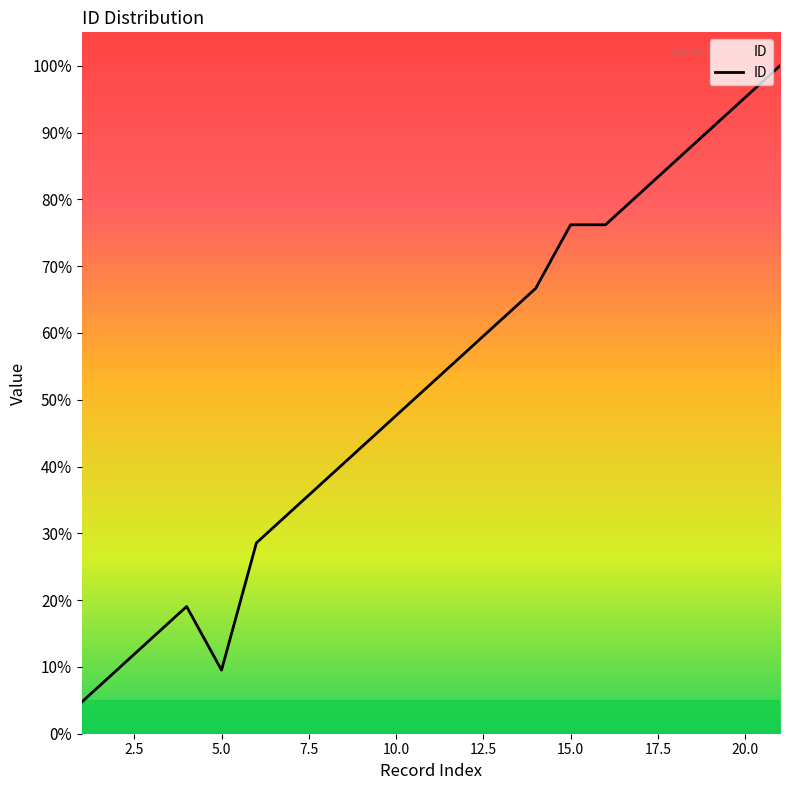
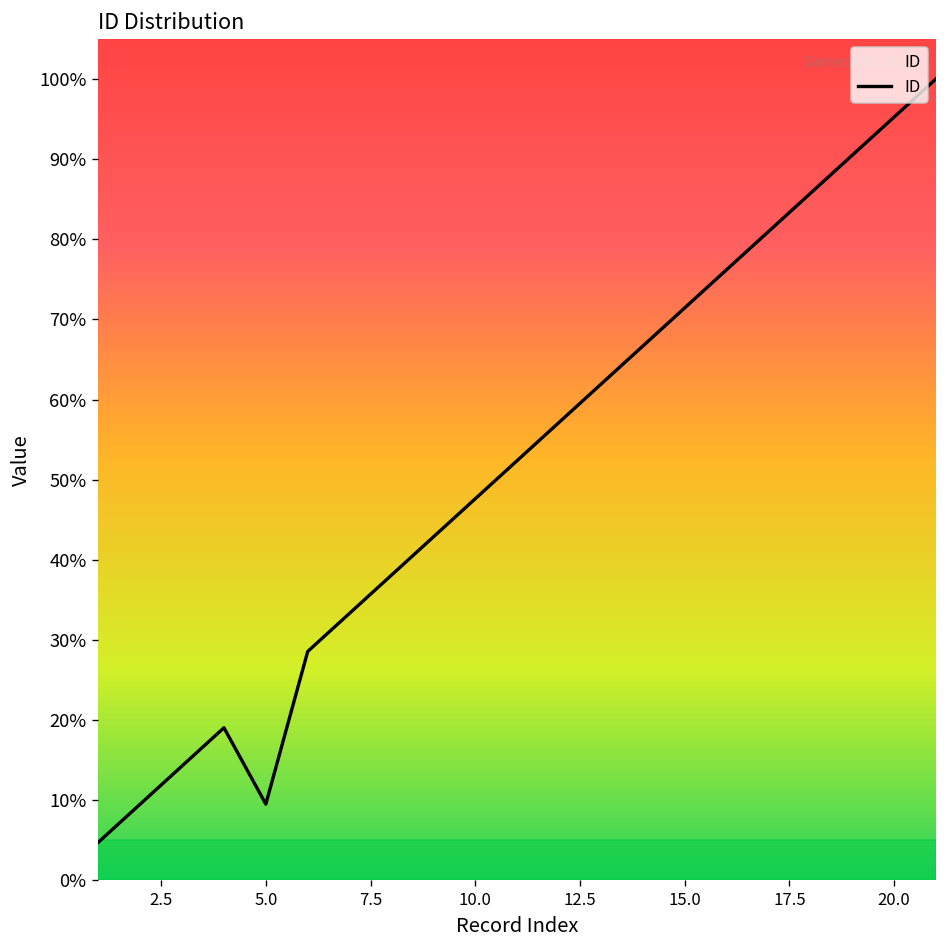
15.0: 76% -> 71%
